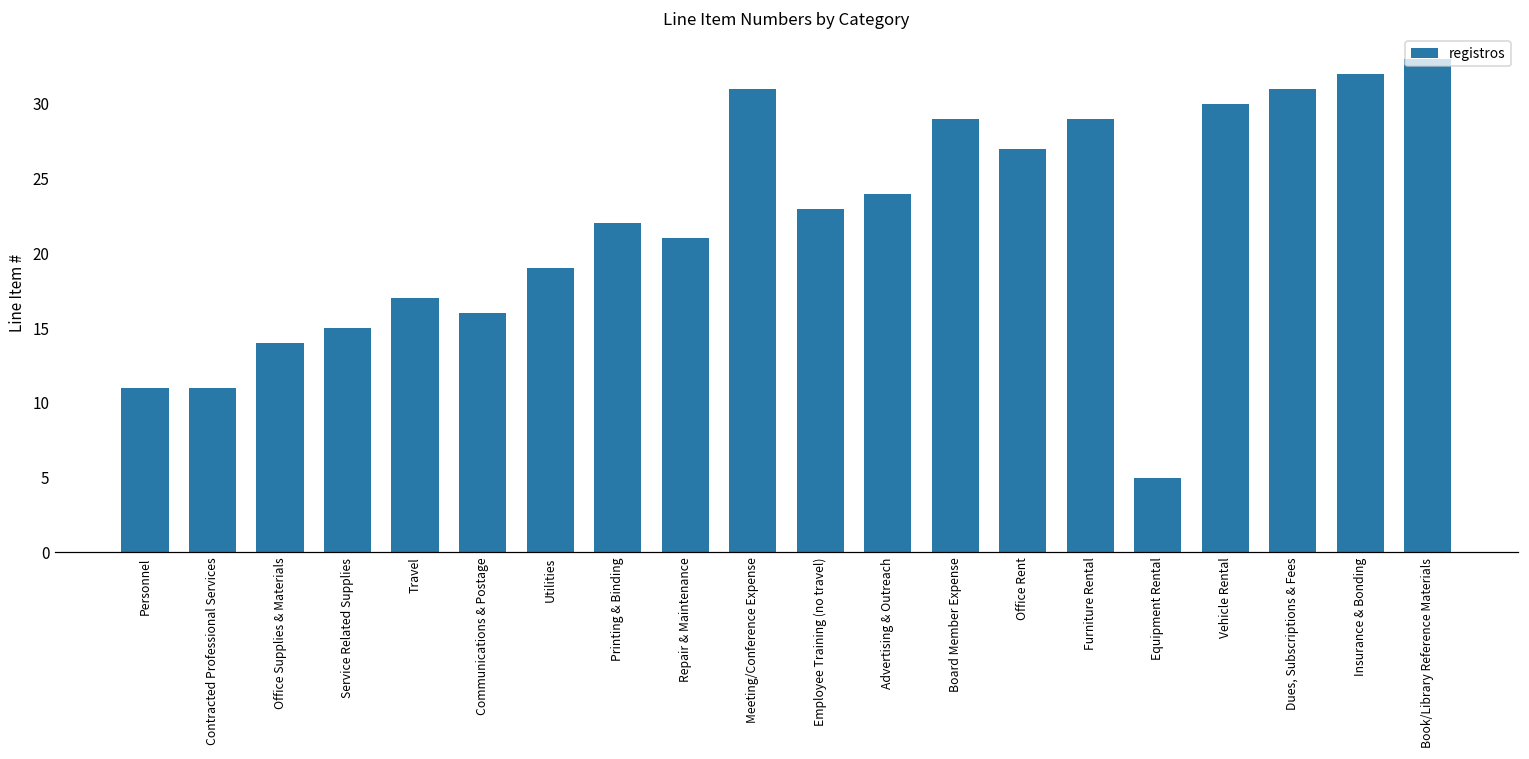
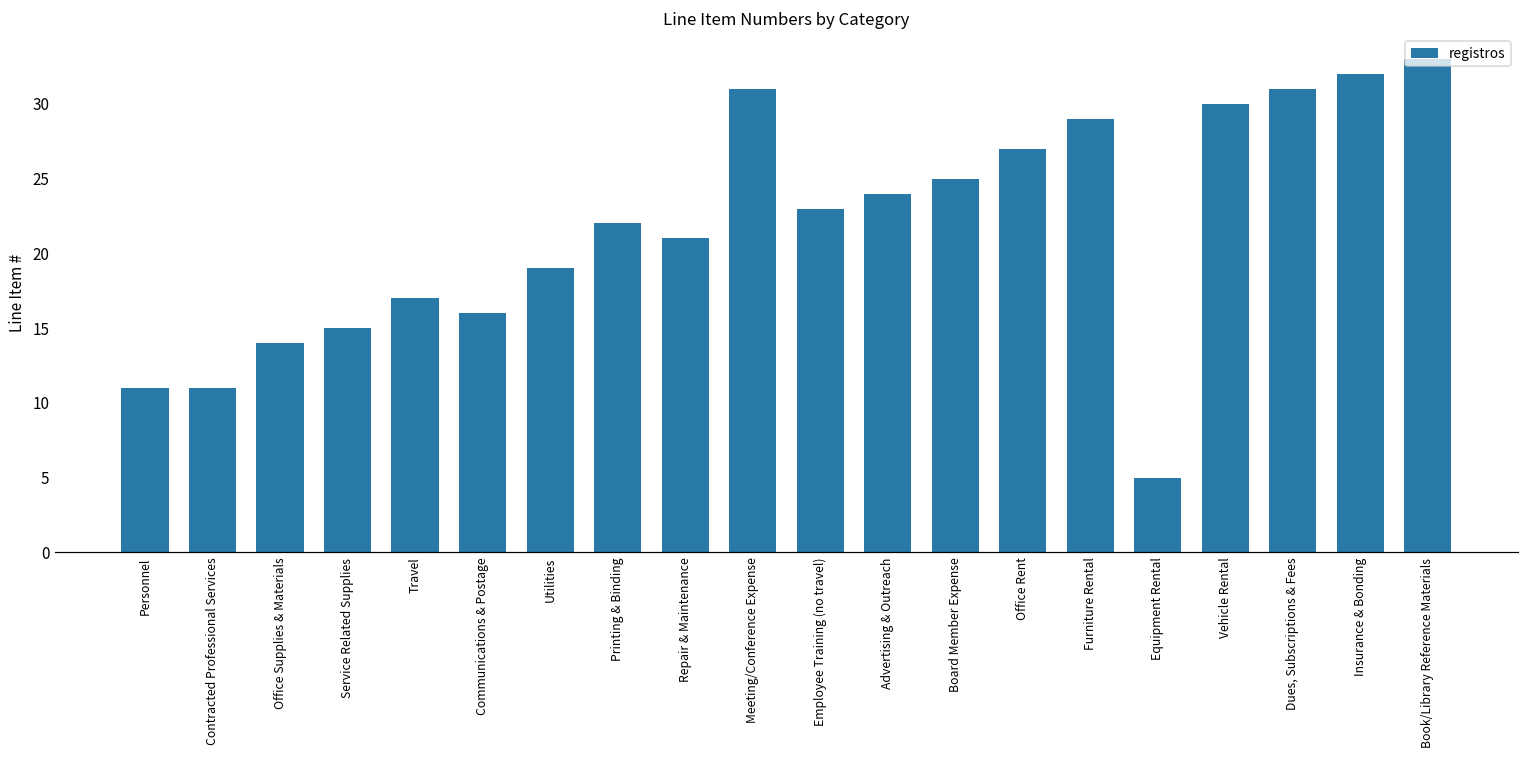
Board Member Expense: 29 -> 25
